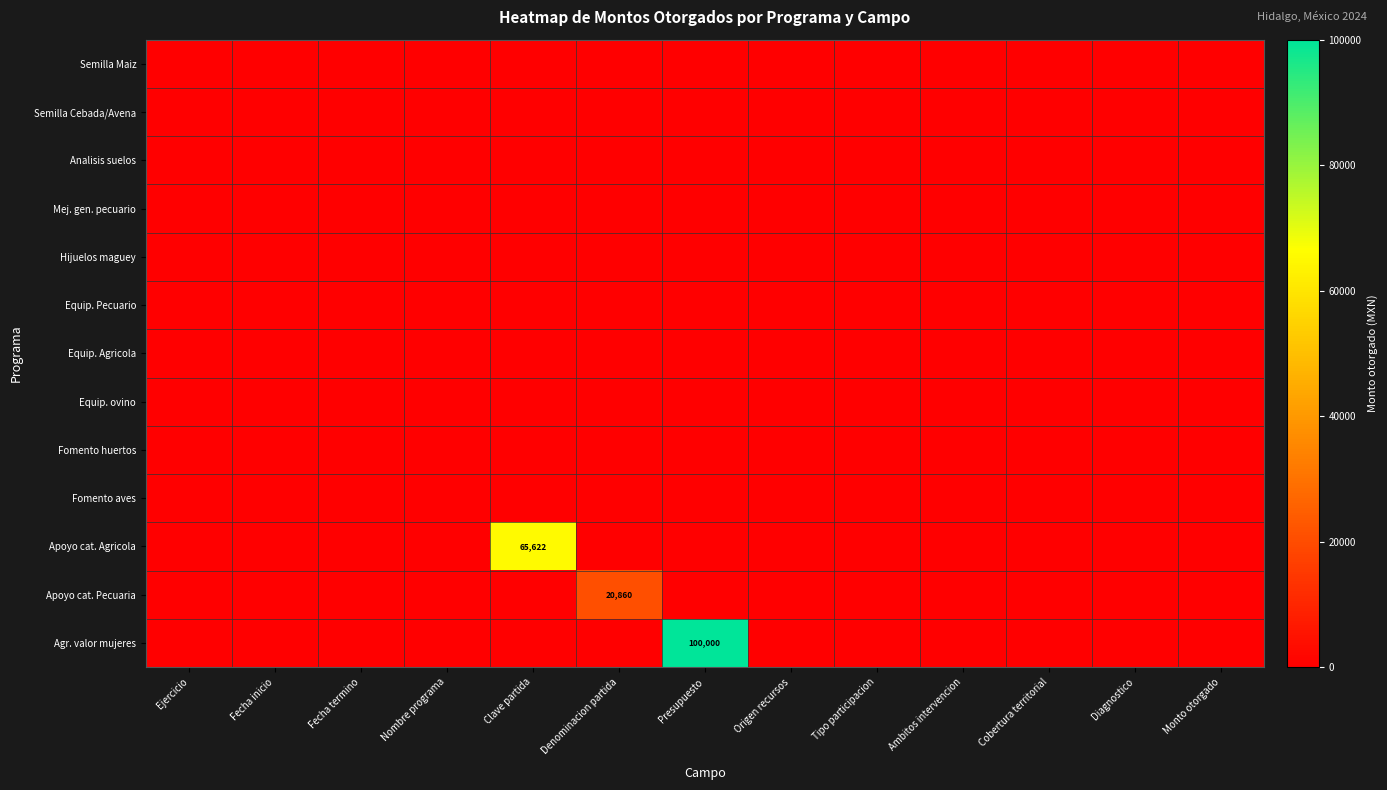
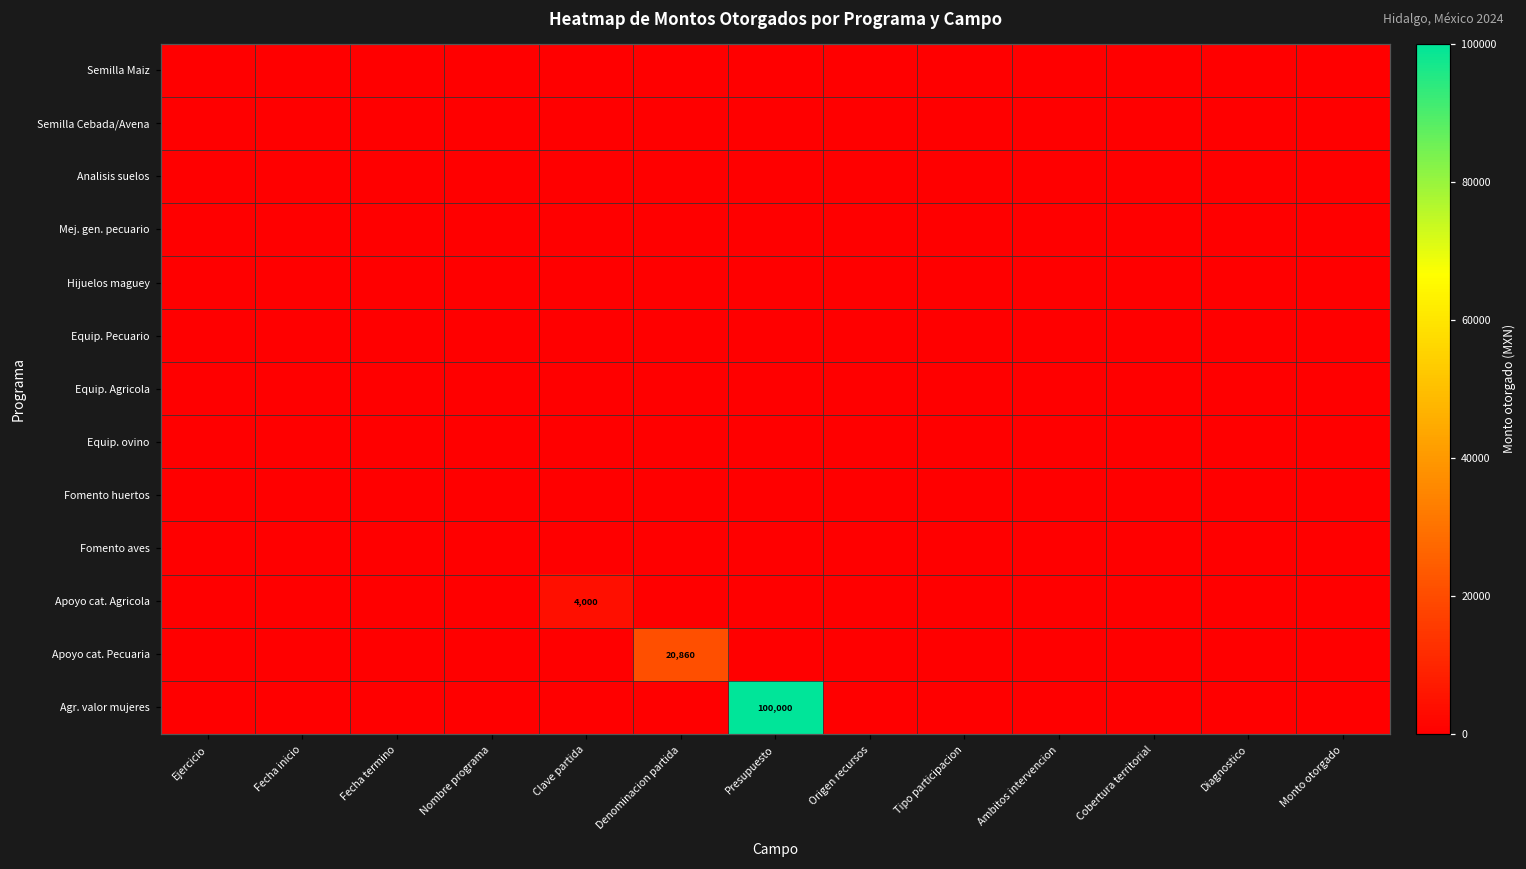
Apoyo cat. Agricola, Clave partida: 65,622 -> 4,000
